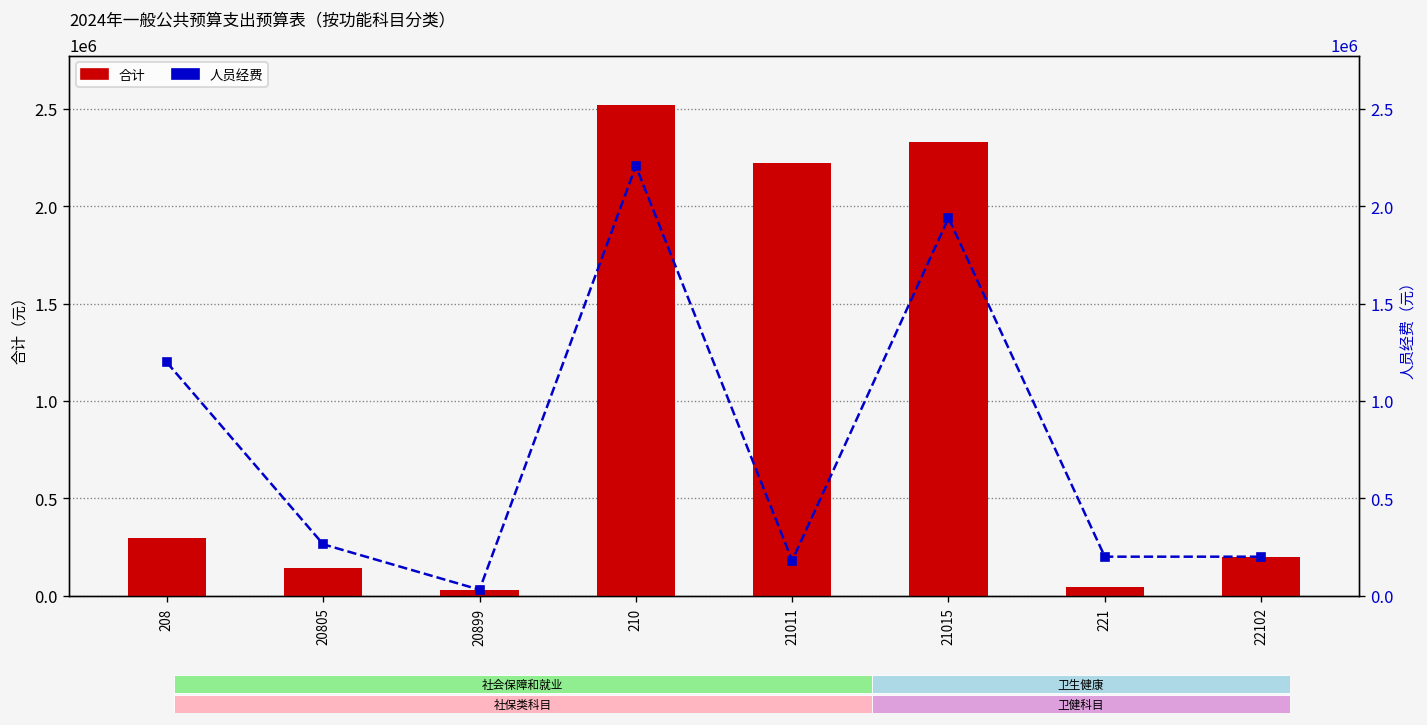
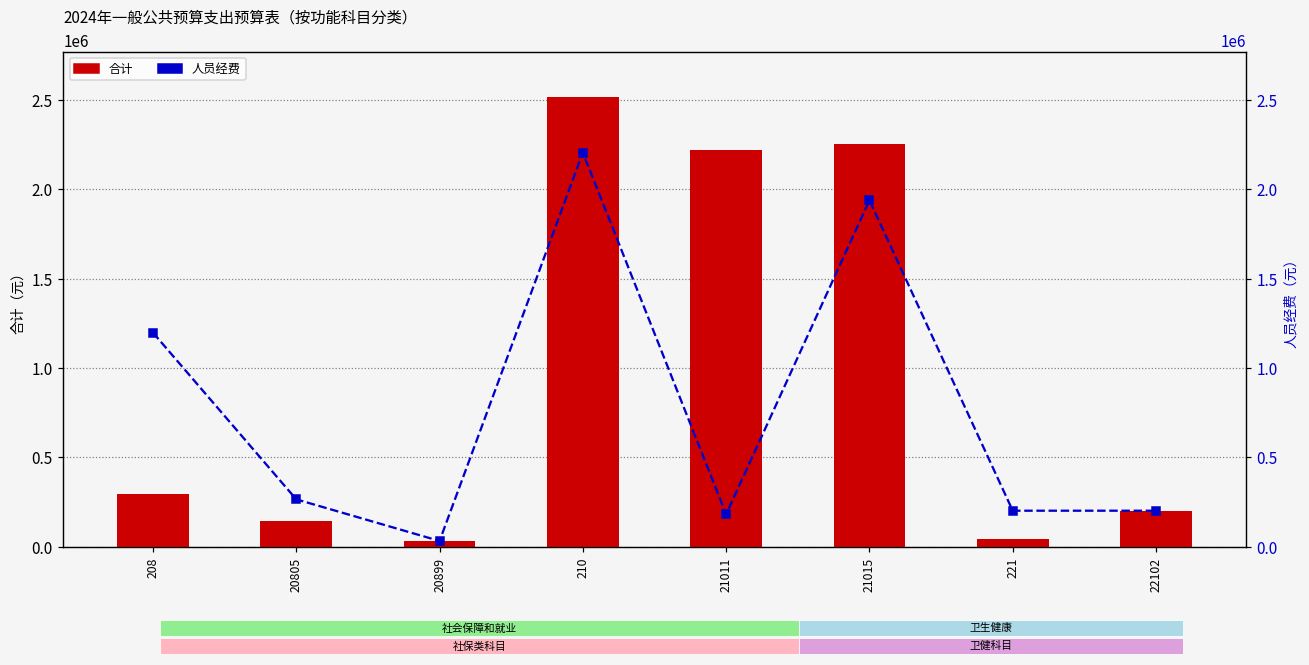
合计, 21015: 2330000 -> 2250000
